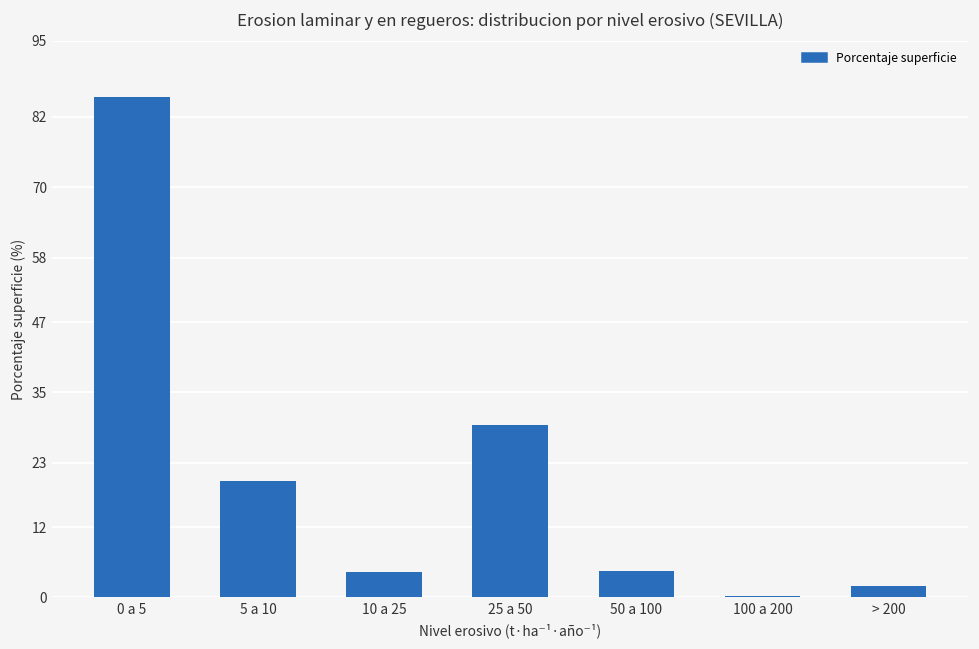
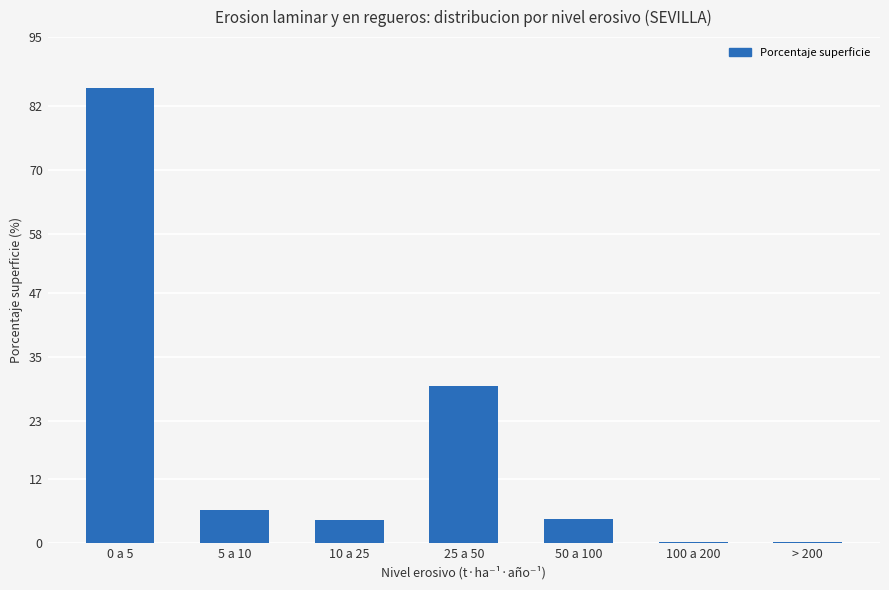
5 a 10: 20 -> 6
> 200: 2 -> 0
